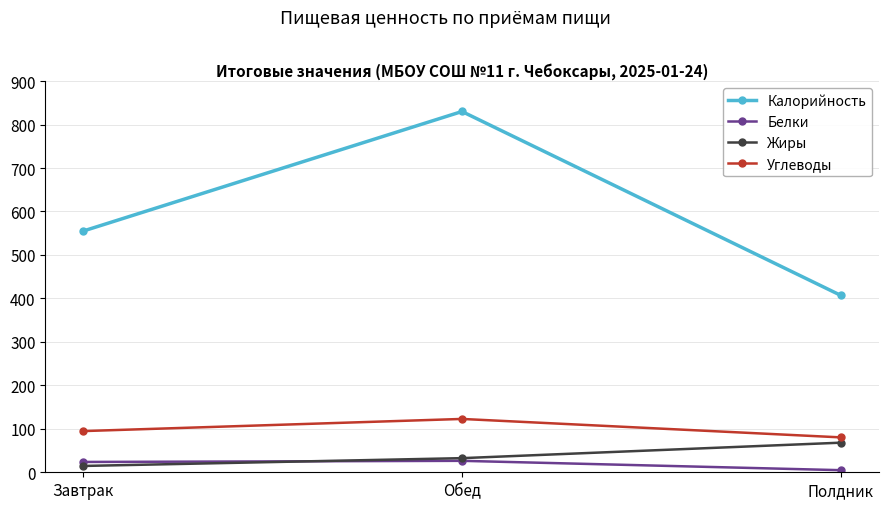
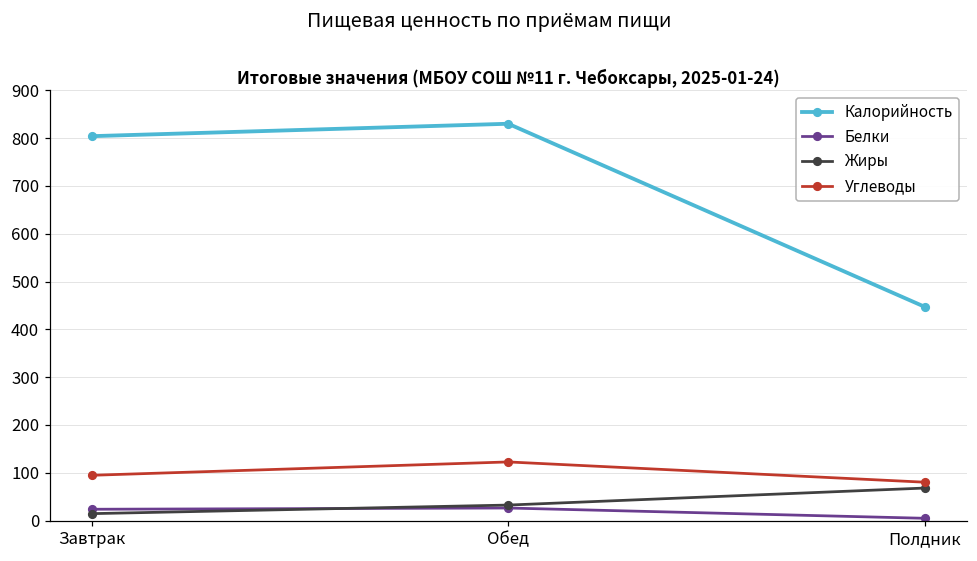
Калорийность, Завтрак: 560 -> 800
Калорийность, Полдник: 410 -> 450
